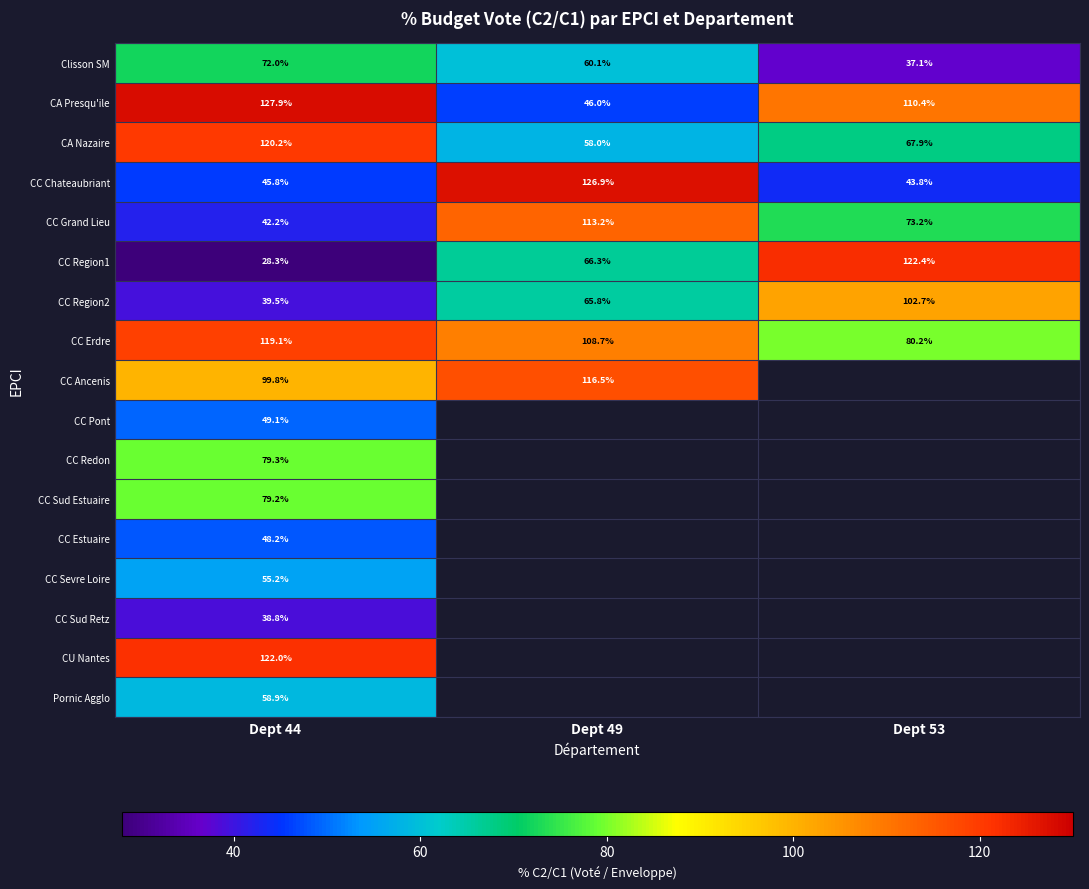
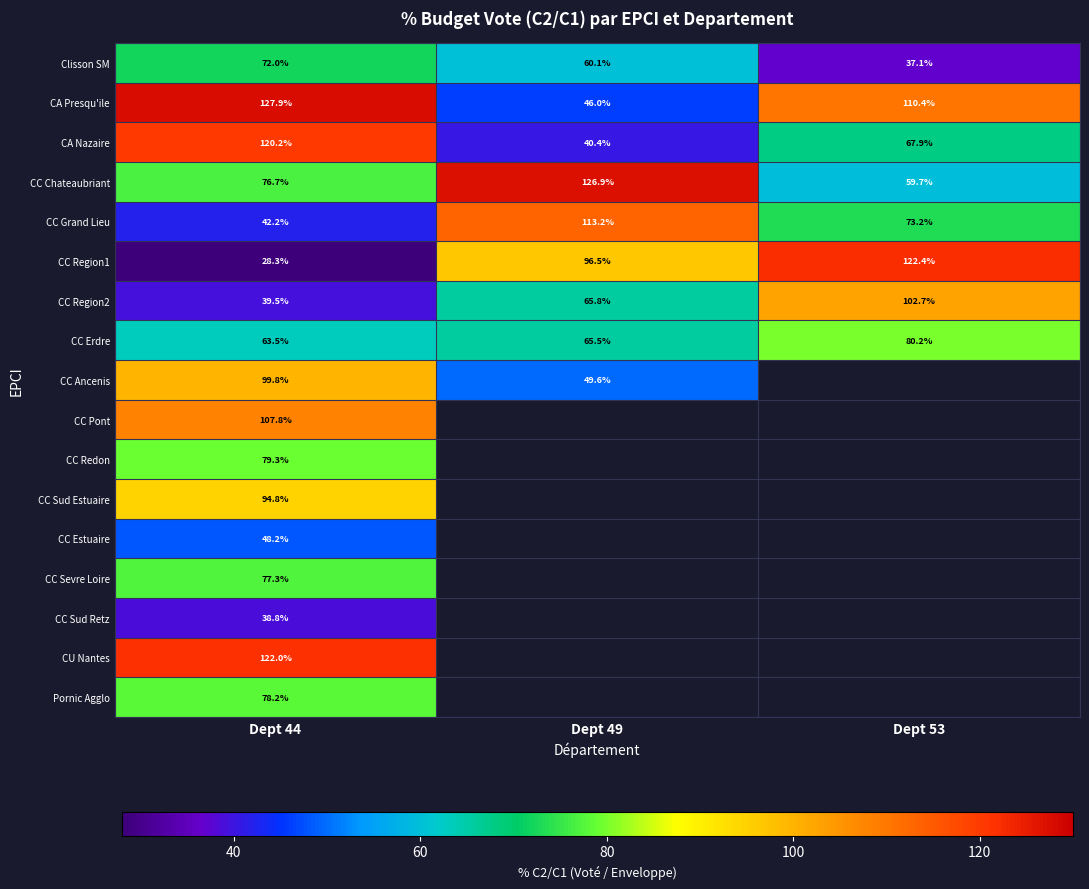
CA Nazaire, Dept 49: 58.0% -> 40.4%
CC Chateaubriant, Dept 44: 45.8% -> 76.7%
CC Chateaubriant, Dept 53: 43.8% -> 59.7%
CC Region1, Dept 49: 66.3% -> 96.5%
CC Erdre, Dept 44: 119.1% -> 63.5%
CC Erdre, Dept 49: 108.7% -> 65.5%
CC Ancenis, Dept 49: 116.5% -> 49.6%
CC Pont, Dept 44: 49.1% -> 107.8%
CC Sud Estuaire, Dept 44: 79.2% -> 94.8%
CC Sevre Loire, Dept 44: 55.2% -> 77.3%
Pornic Agglo, Dept 44: 58.9% -> 78.2%
